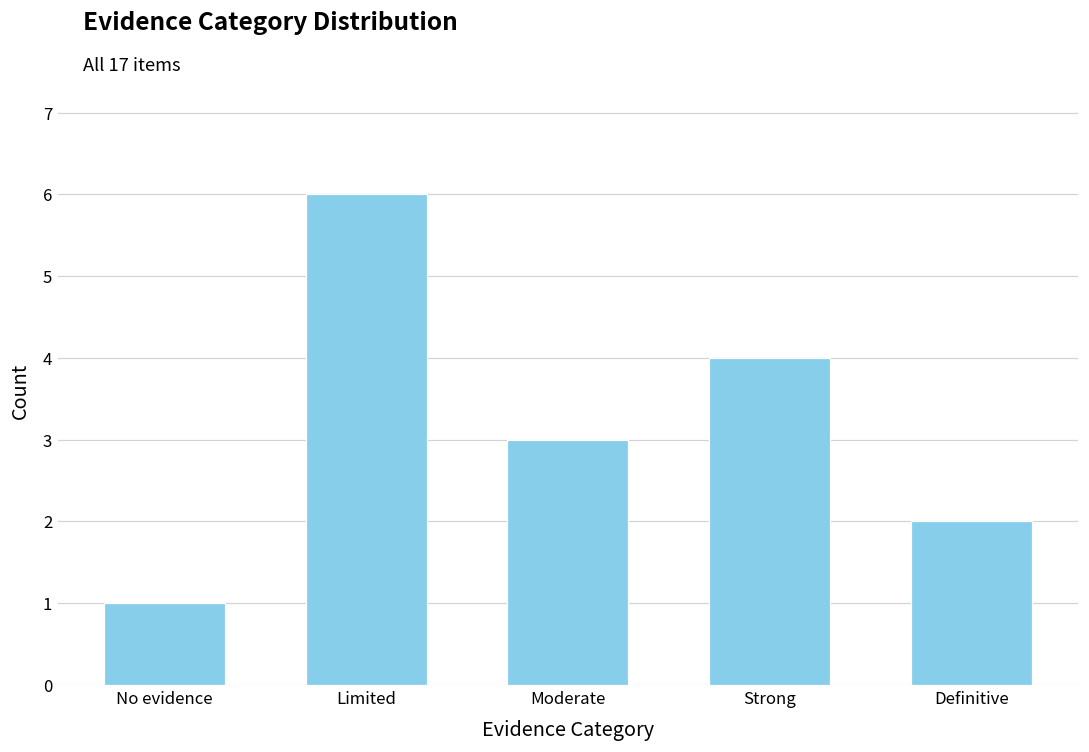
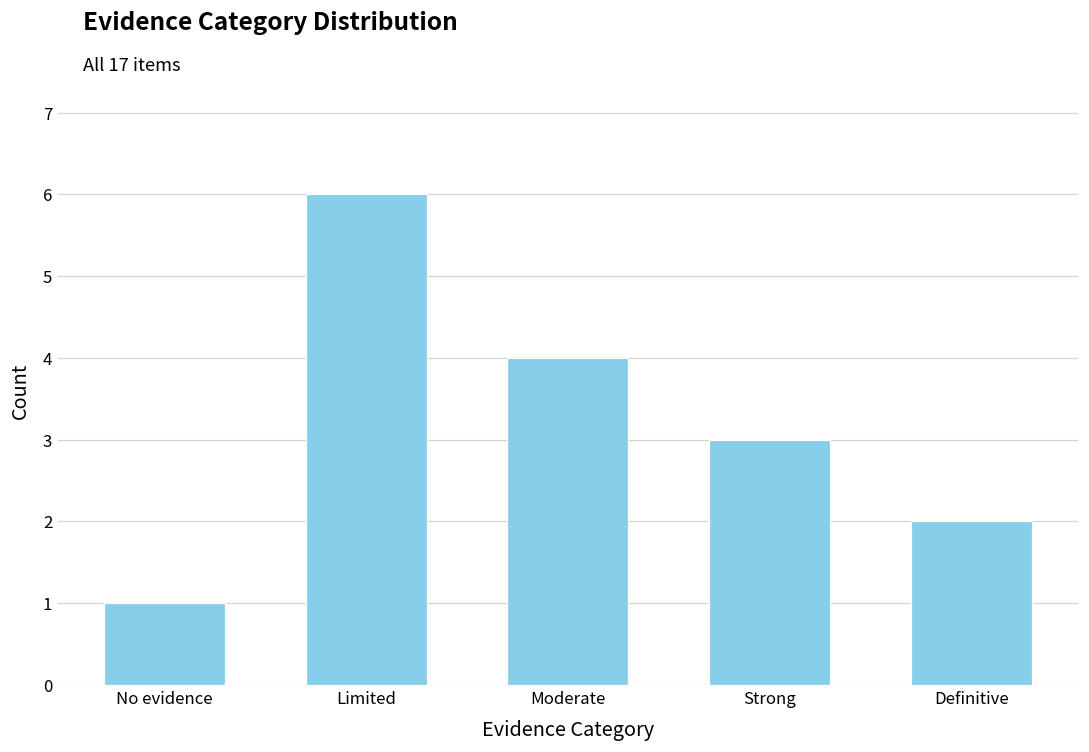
Moderate: 3 -> 4
Strong: 4 -> 3
